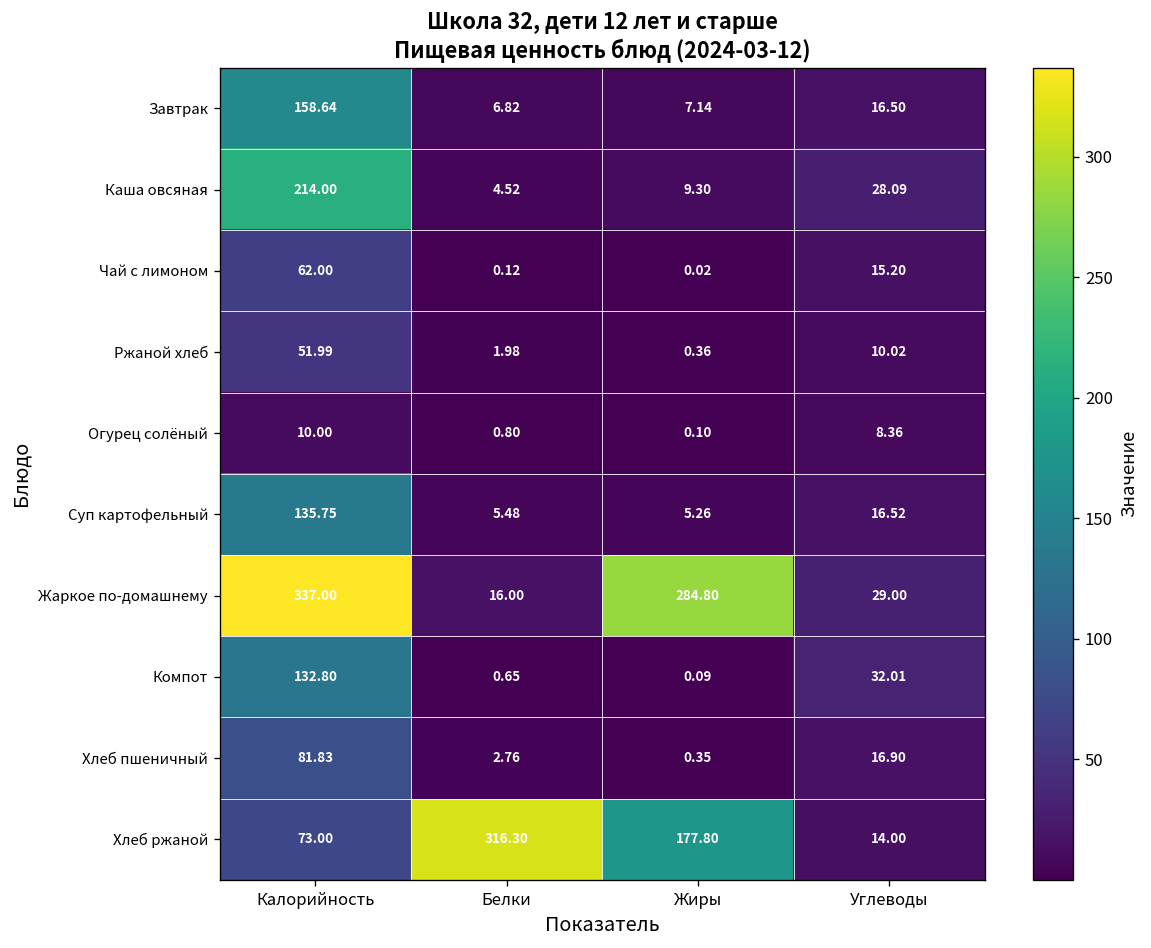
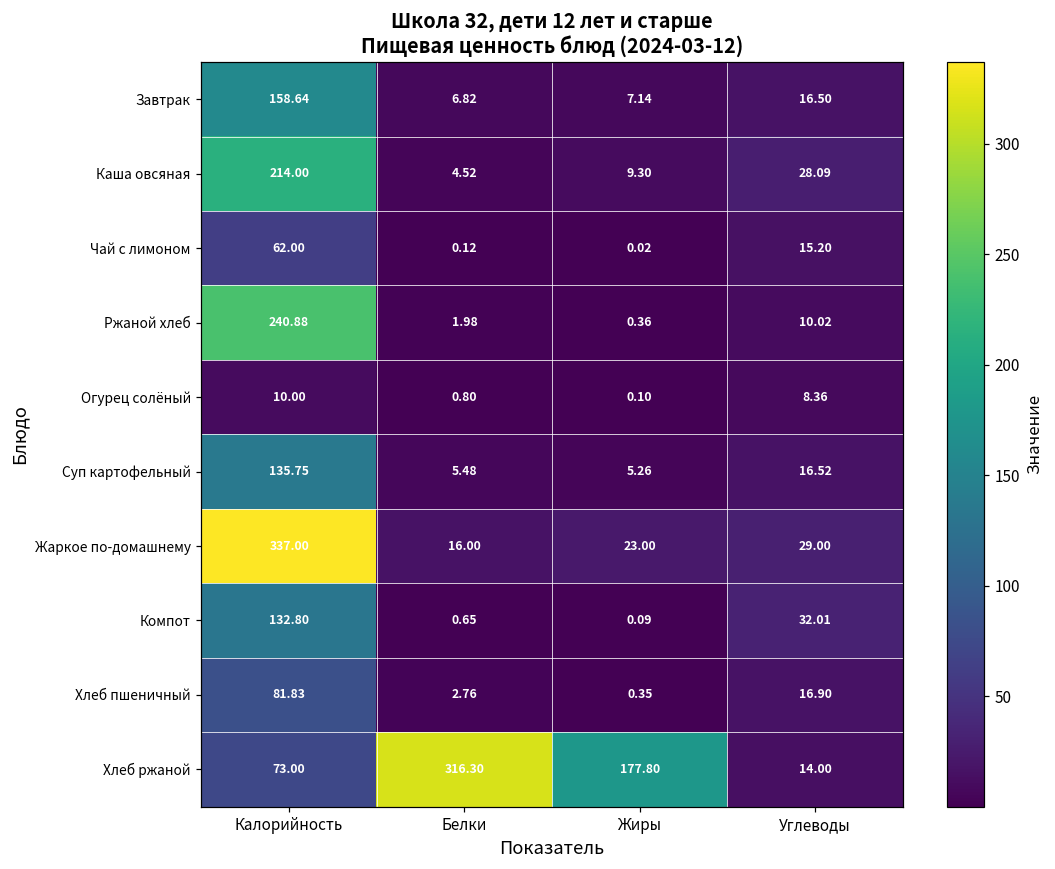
Ржаной хлеб, Калорийность: 51.99 -> 240.88
Жаркое по-домашнему, Жиры: 284.80 -> 23.00
